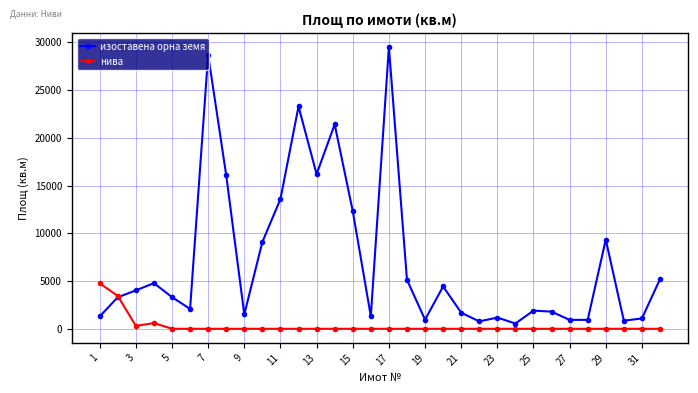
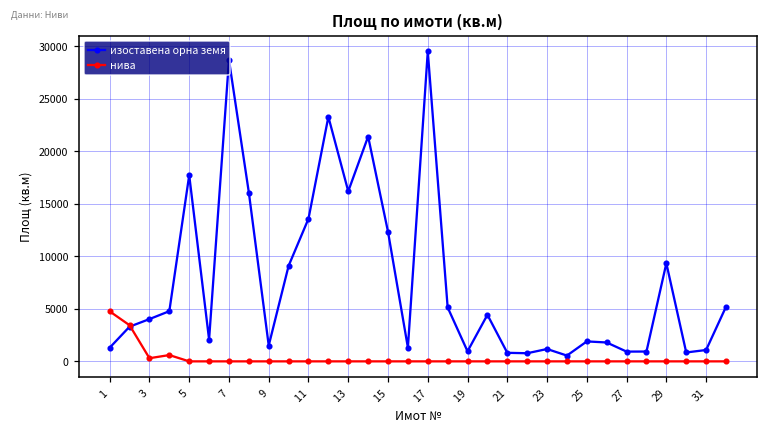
изоставена орна земя, 5: 3000 -> 18000
изоставена орна земя, 21: 2000 -> 1000
